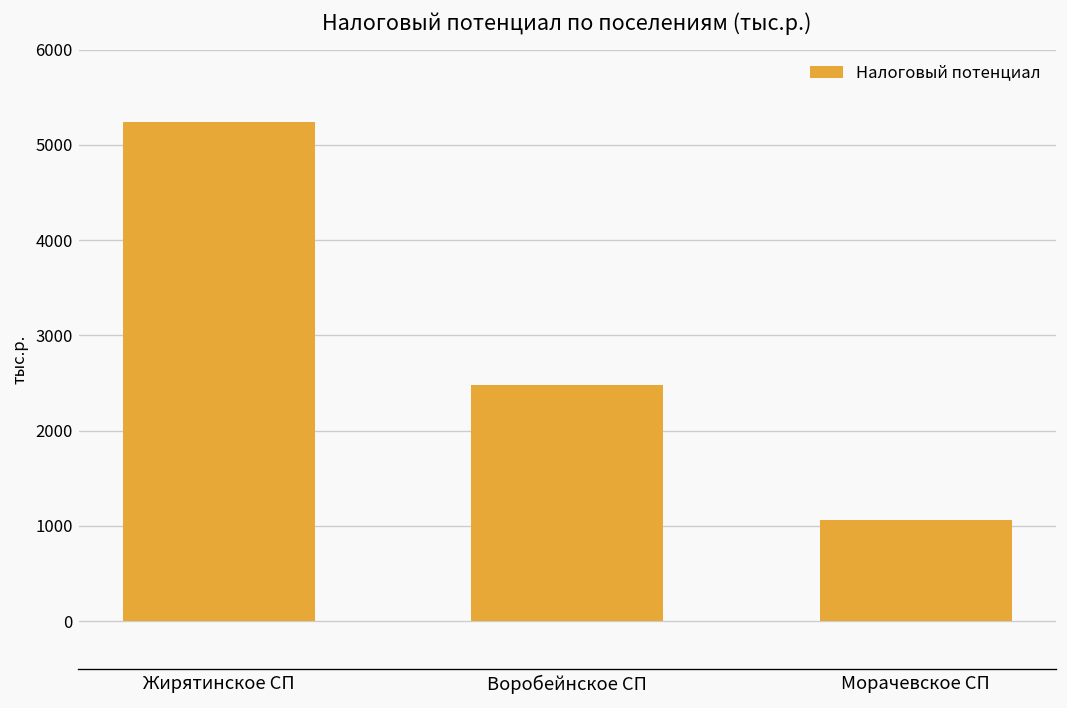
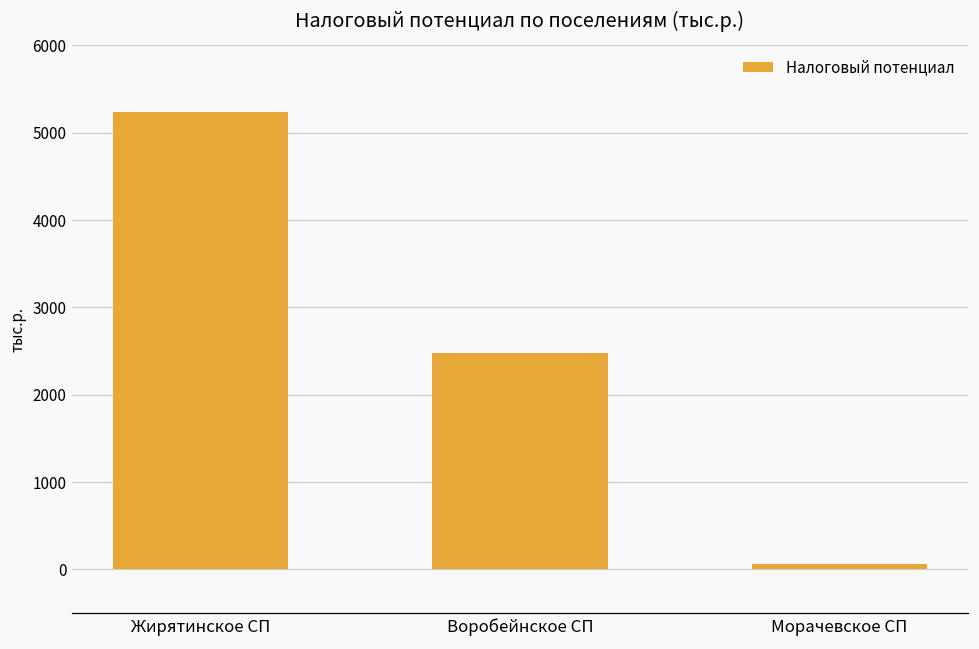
Морачевское СП: 1100 -> 100
